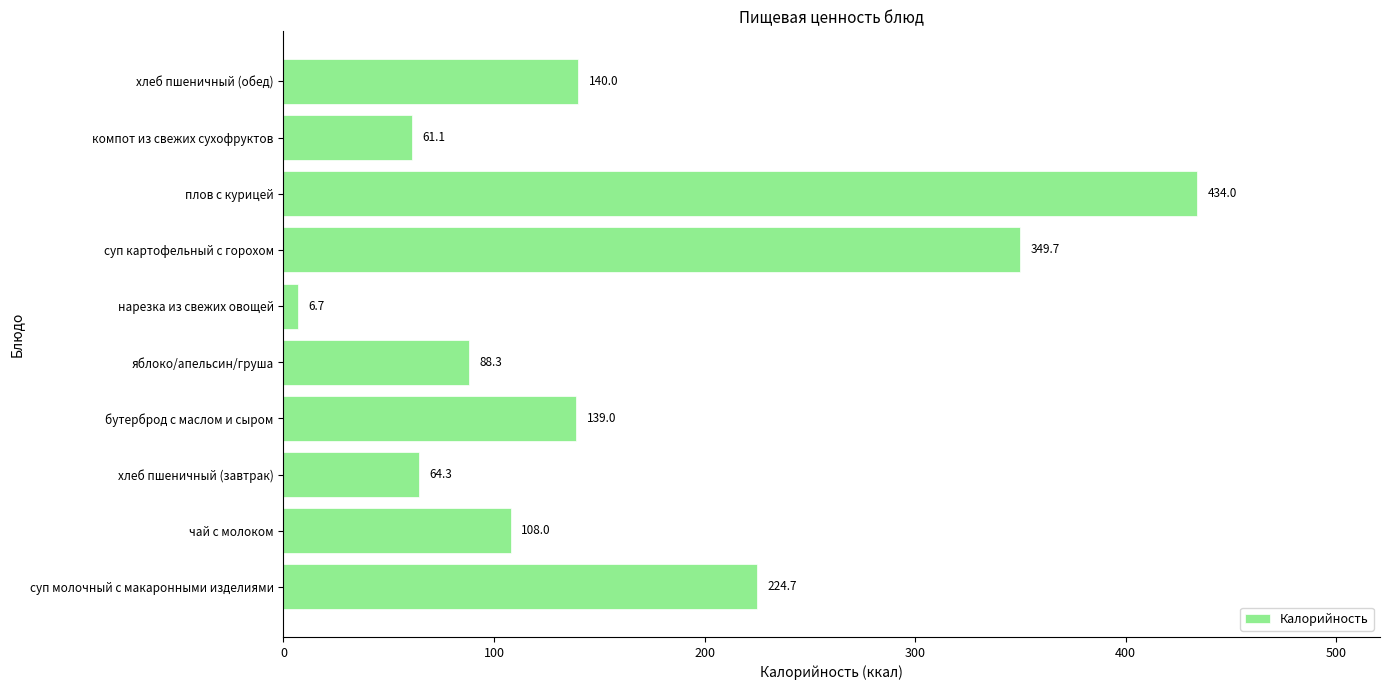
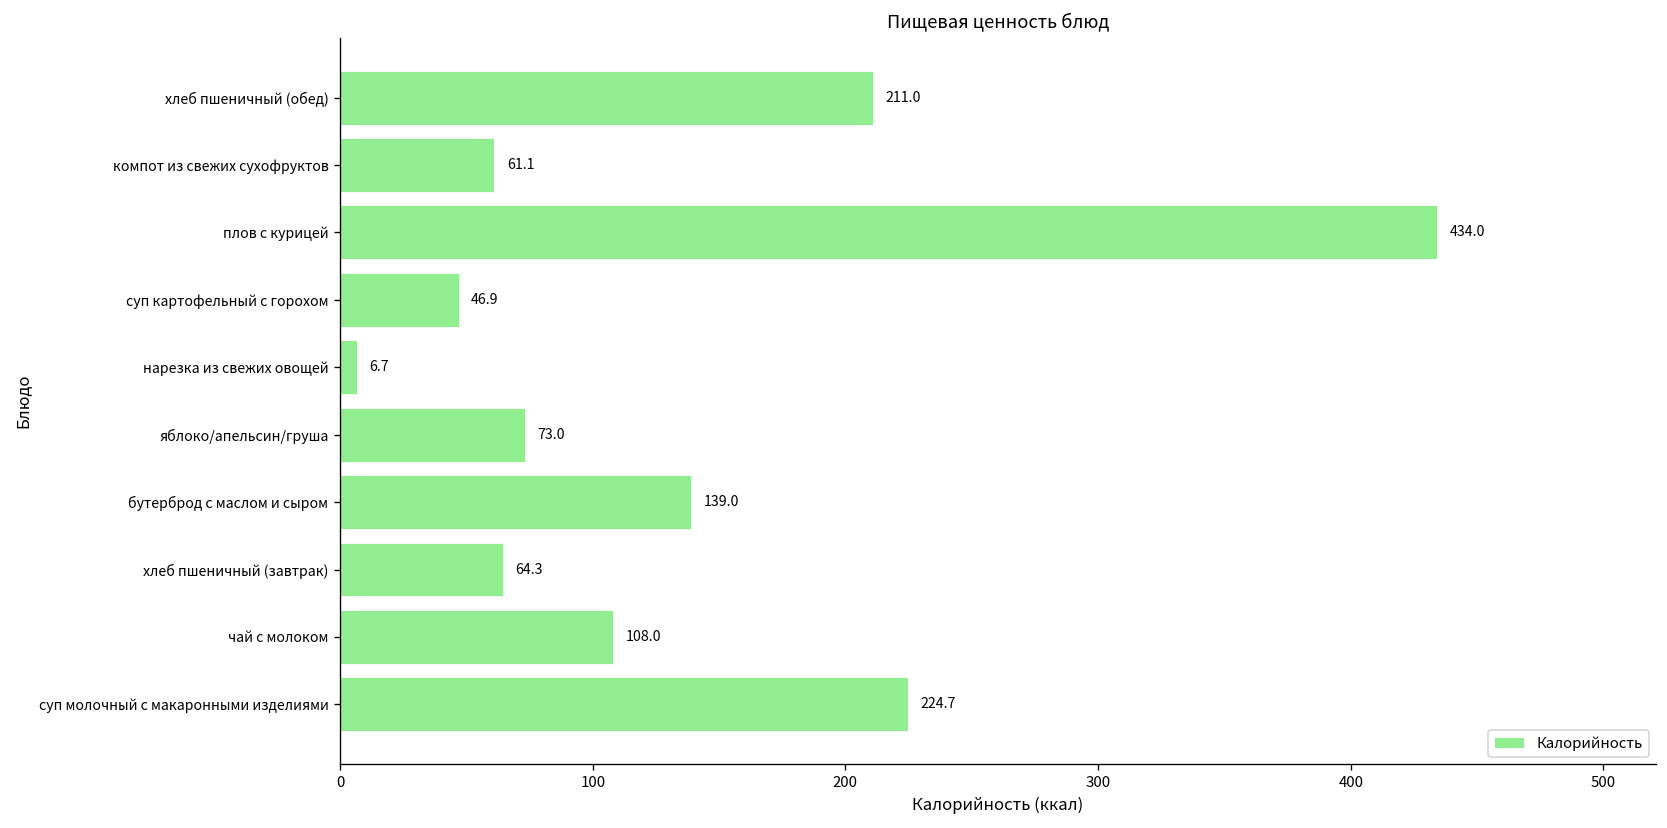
хлеб пшеничный (обед): 140.0 -> 211.0
суп картофельный с горохом: 349.7 -> 46.9
яблоко/апельсин/груша: 88.3 -> 73.0
